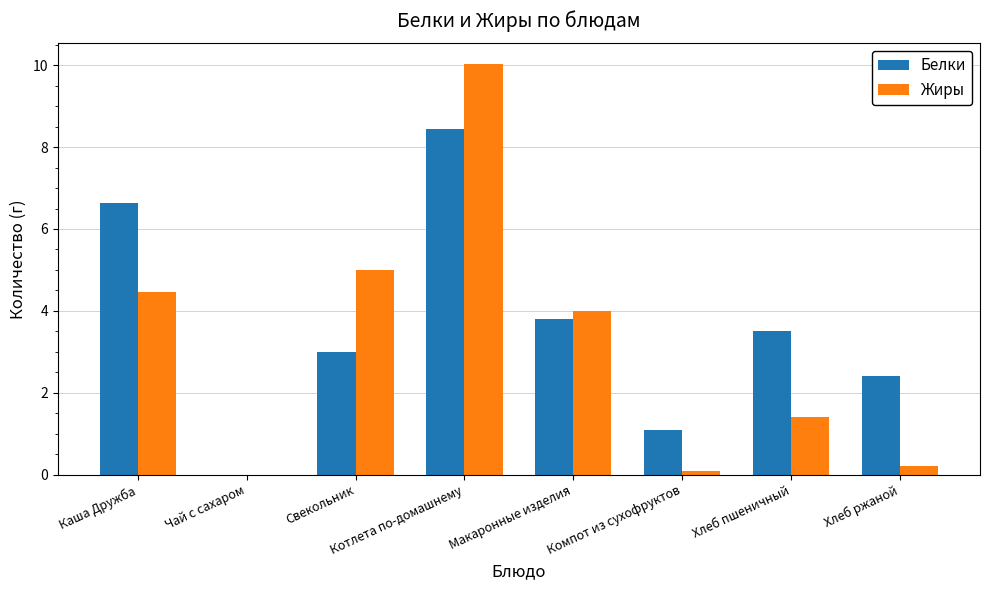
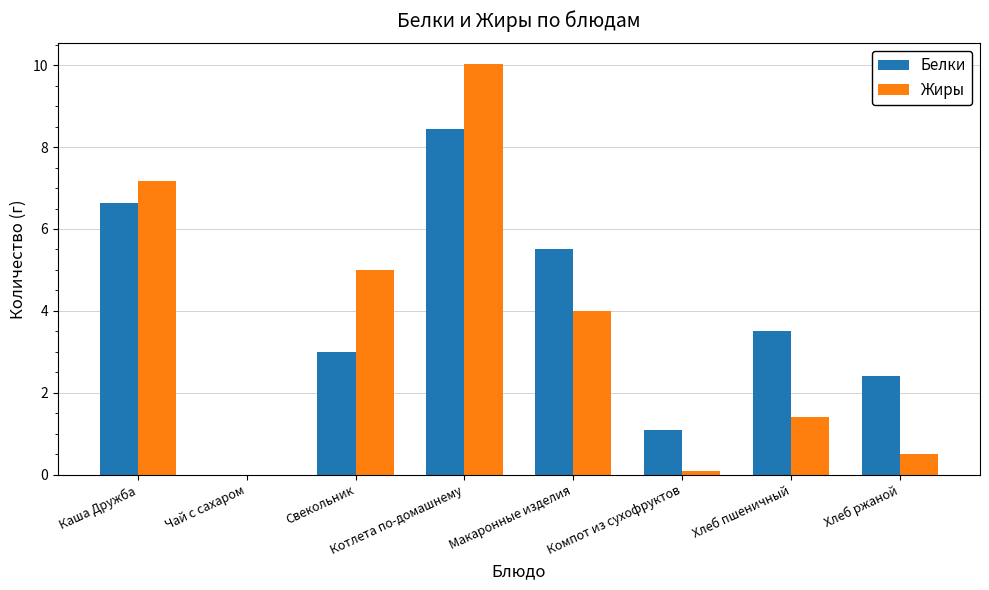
Жиры, Каша Дружба: 4.5 -> 7.2
Белки, Макаронные изделия: 3.8 -> 5.5
Жиры, Хлеб ржаной: 0.2 -> 0.5
